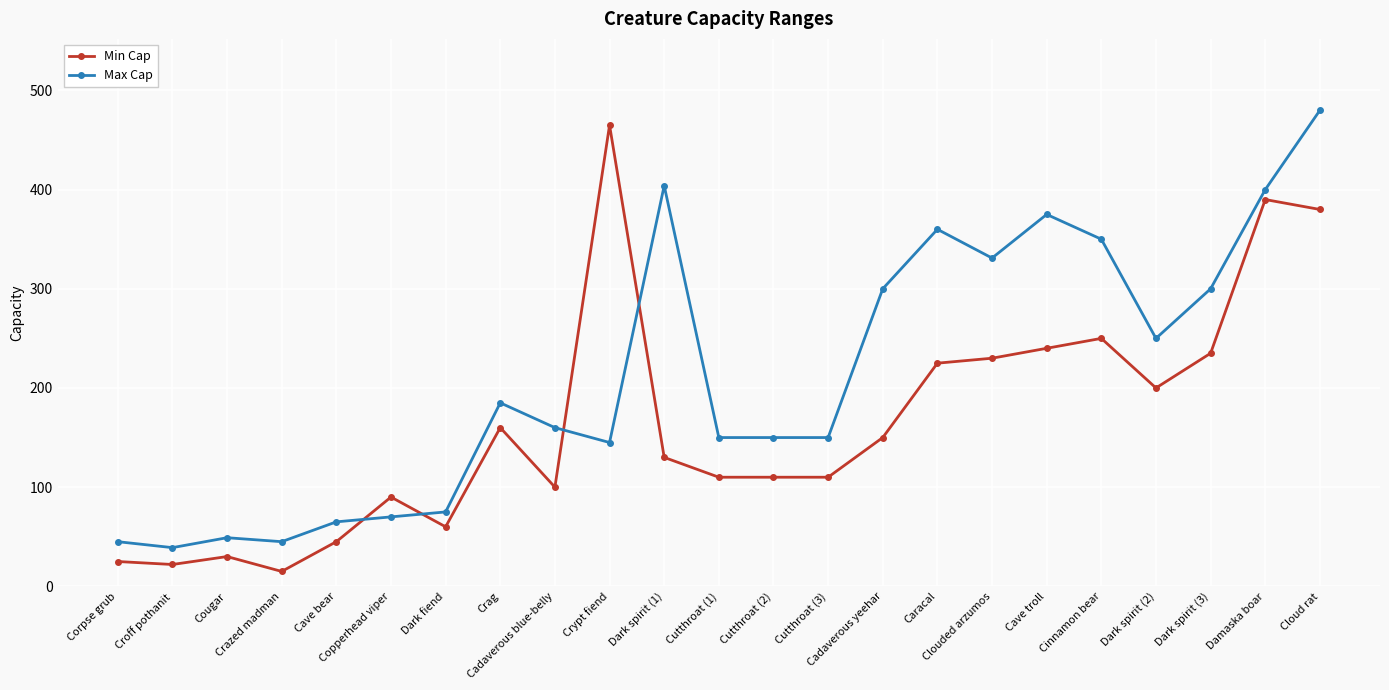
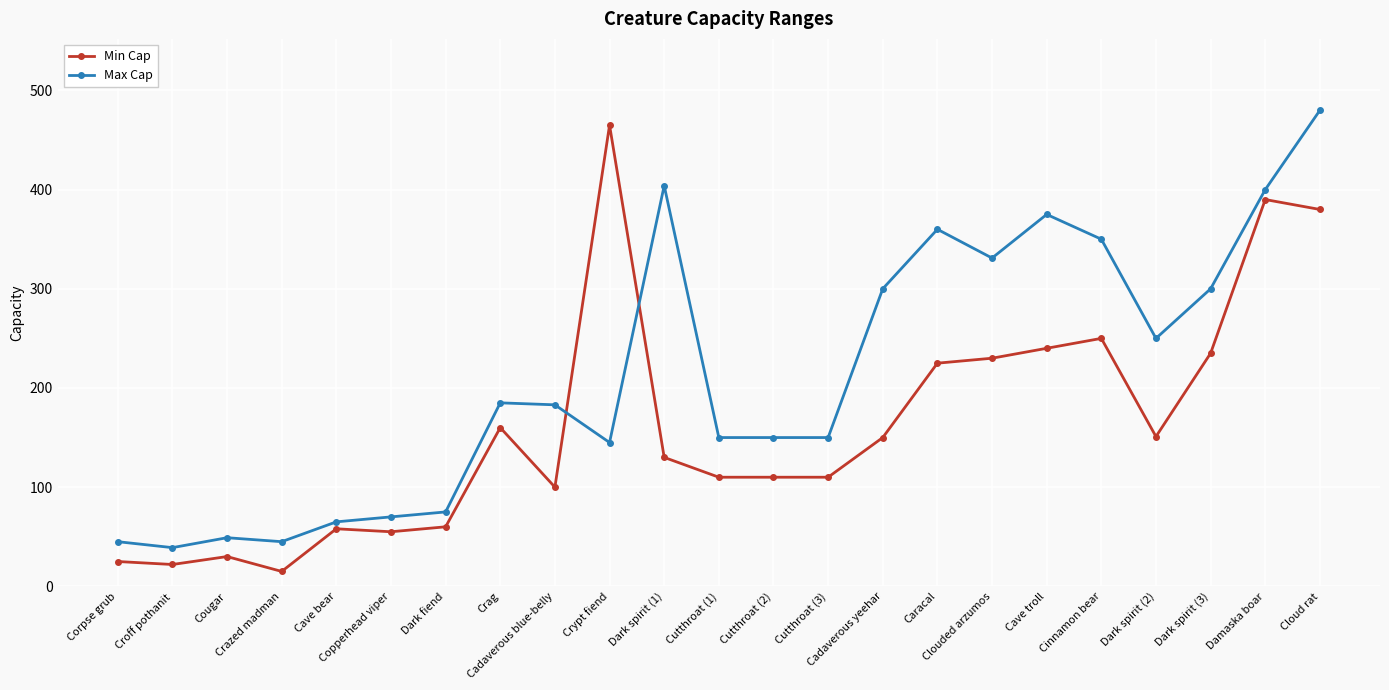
Min Cap, Cave bear: 50 -> 60
Min Cap, Copperhead viper: 90 -> 60
Max Cap, Cadaverous blue-belly: 160 -> 180
Min Cap, Dark spirit (2): 200 -> 150
